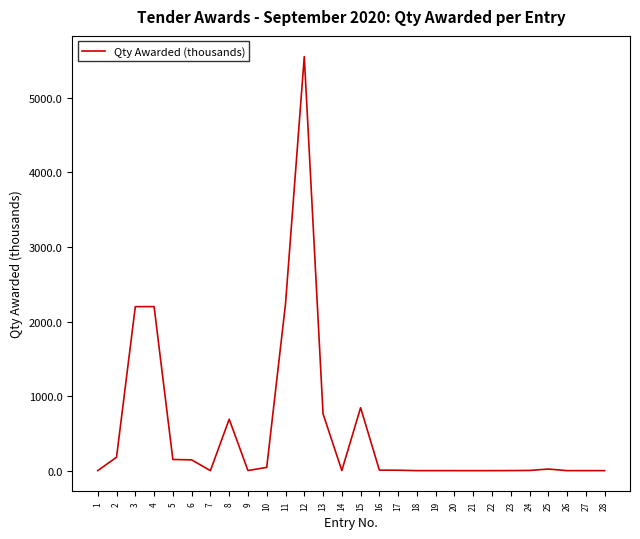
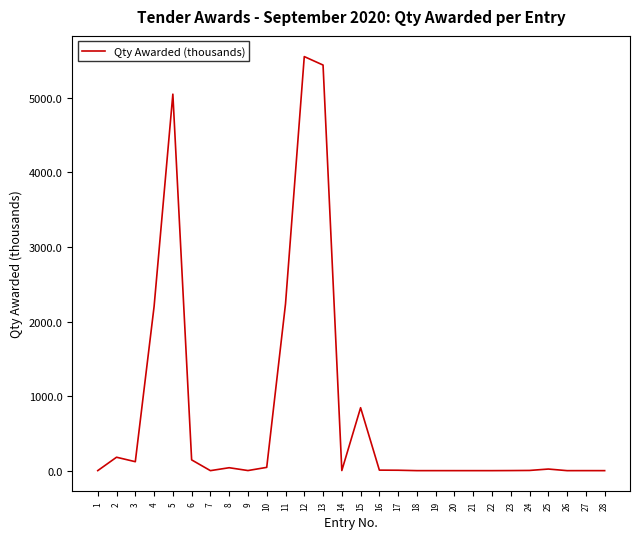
3: 2200 -> 100
5: 200 -> 5100
8: 700 -> 0
13: 800 -> 5400
